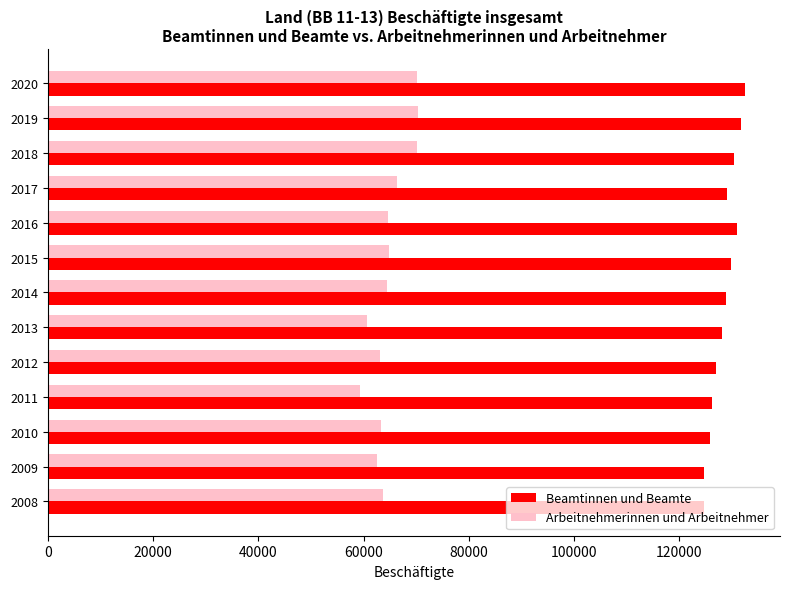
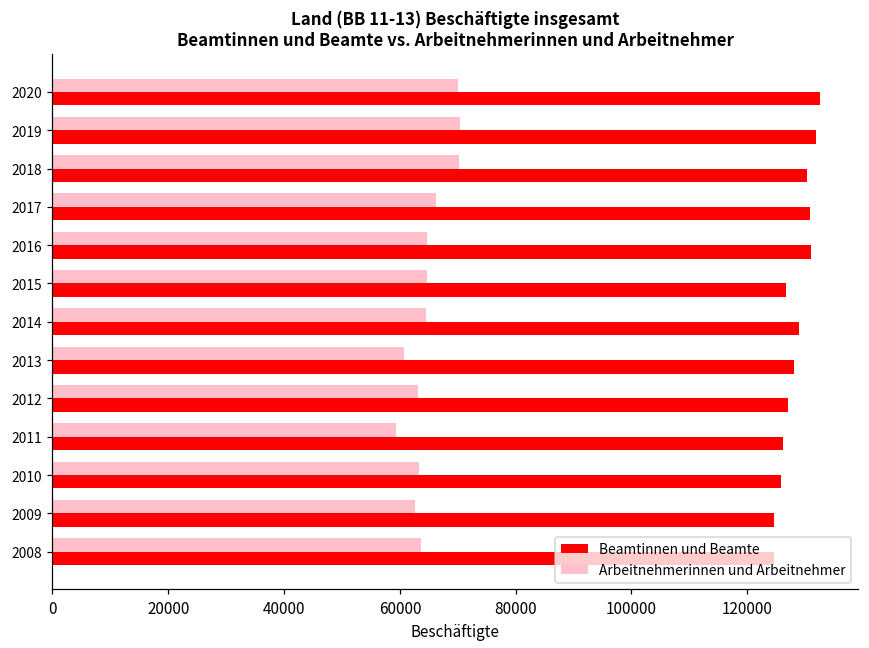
Beamtinnen und Beamte, 2017: 129000 -> 131000
Beamtinnen und Beamte, 2015: 130000 -> 127000
